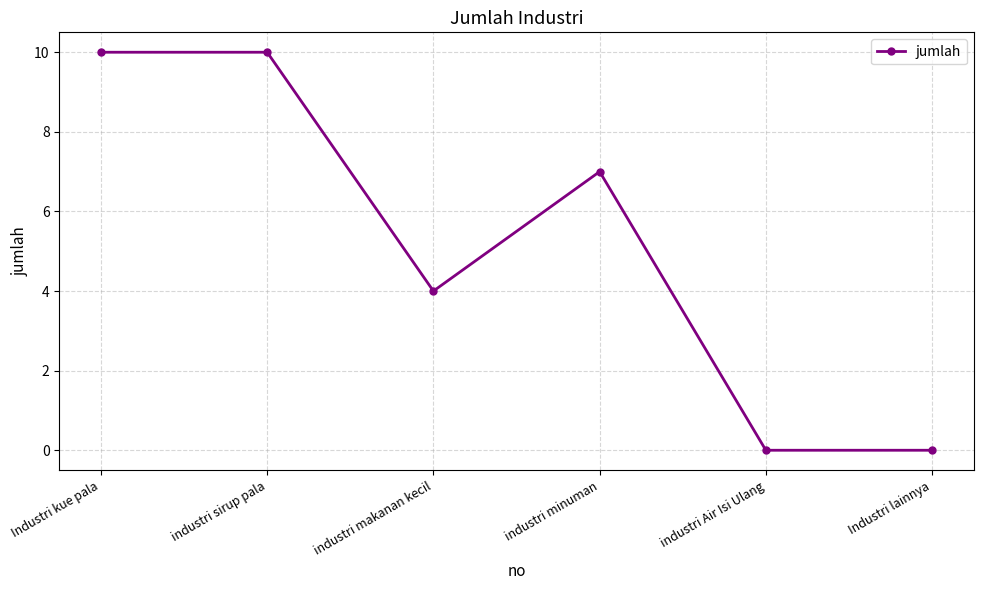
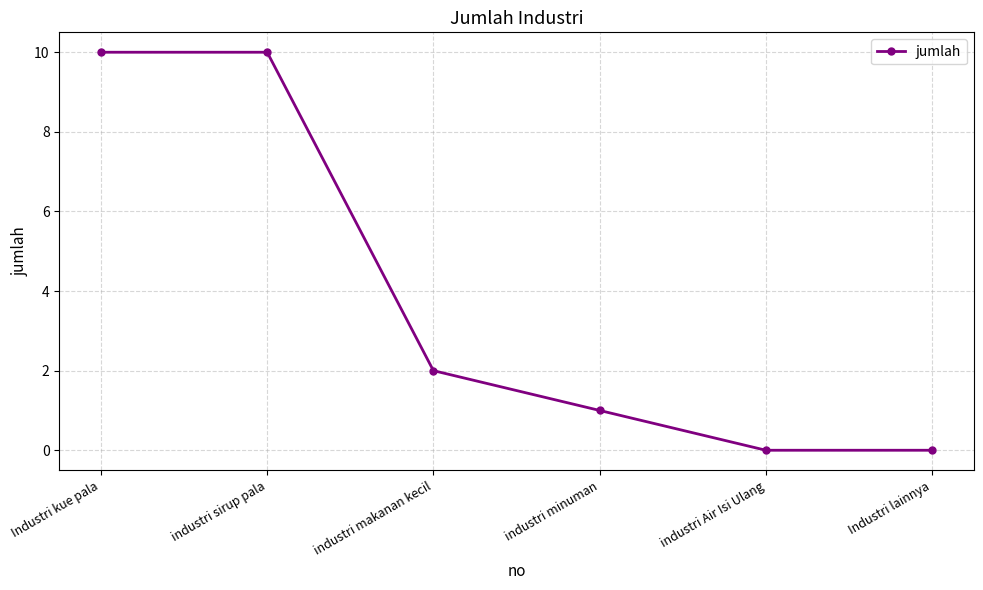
industri makanan kecil: 4 -> 2
industri minuman: 7 -> 1
